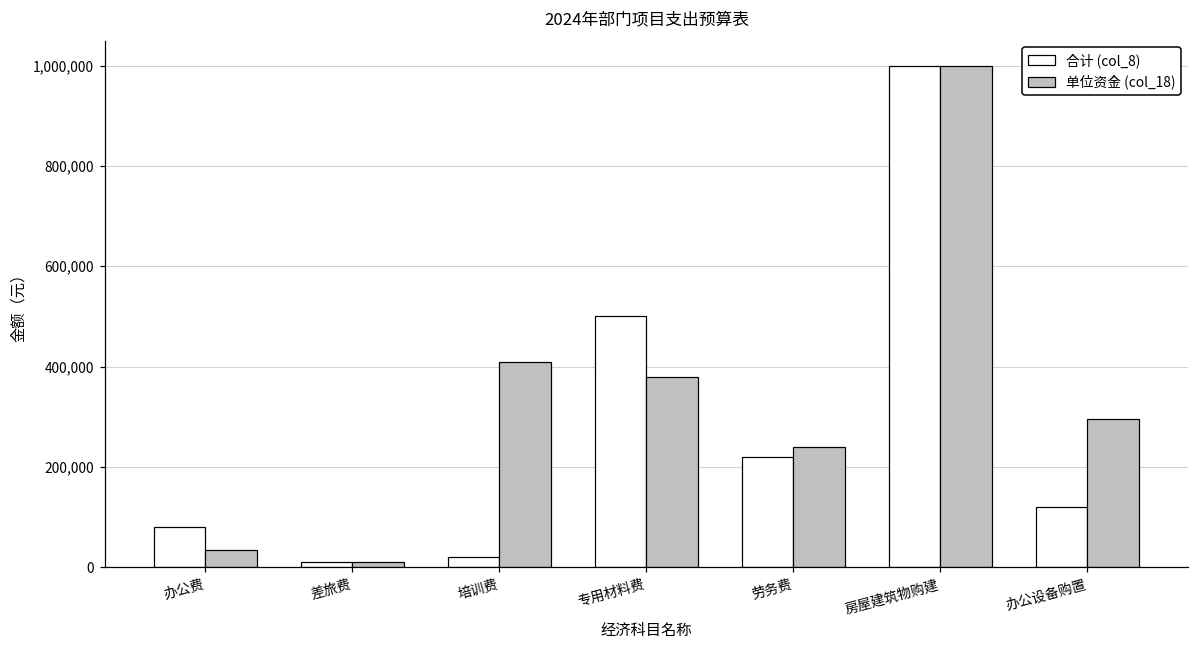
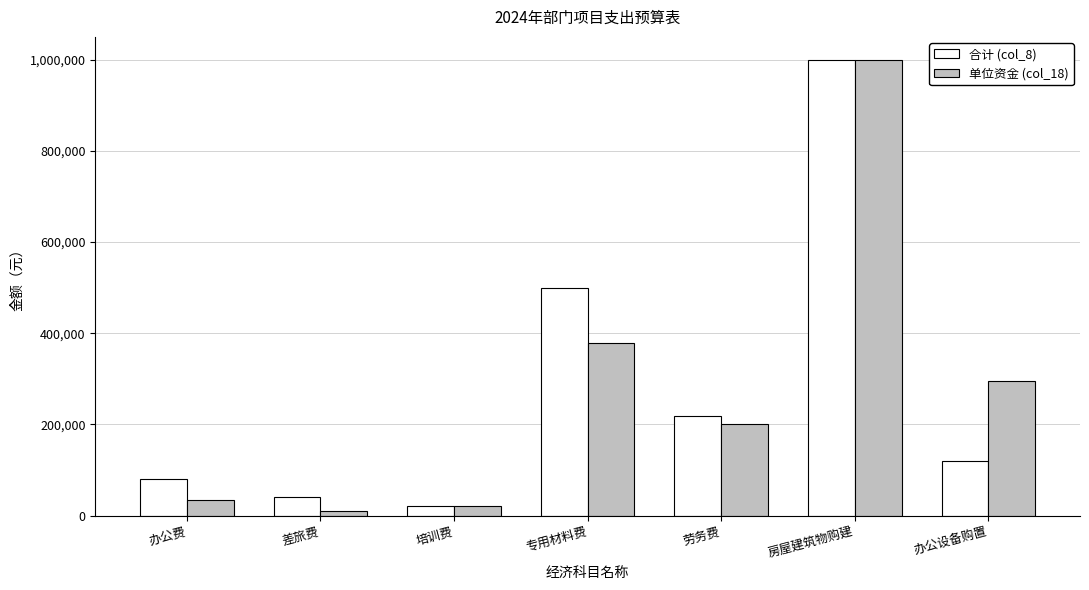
合计 (col_8), 差旅费: 10,000 -> 40,000
单位资金 (col_18), 培训费: 410,000 -> 20,000
单位资金 (col_18), 劳务费: 240,000 -> 200,000
